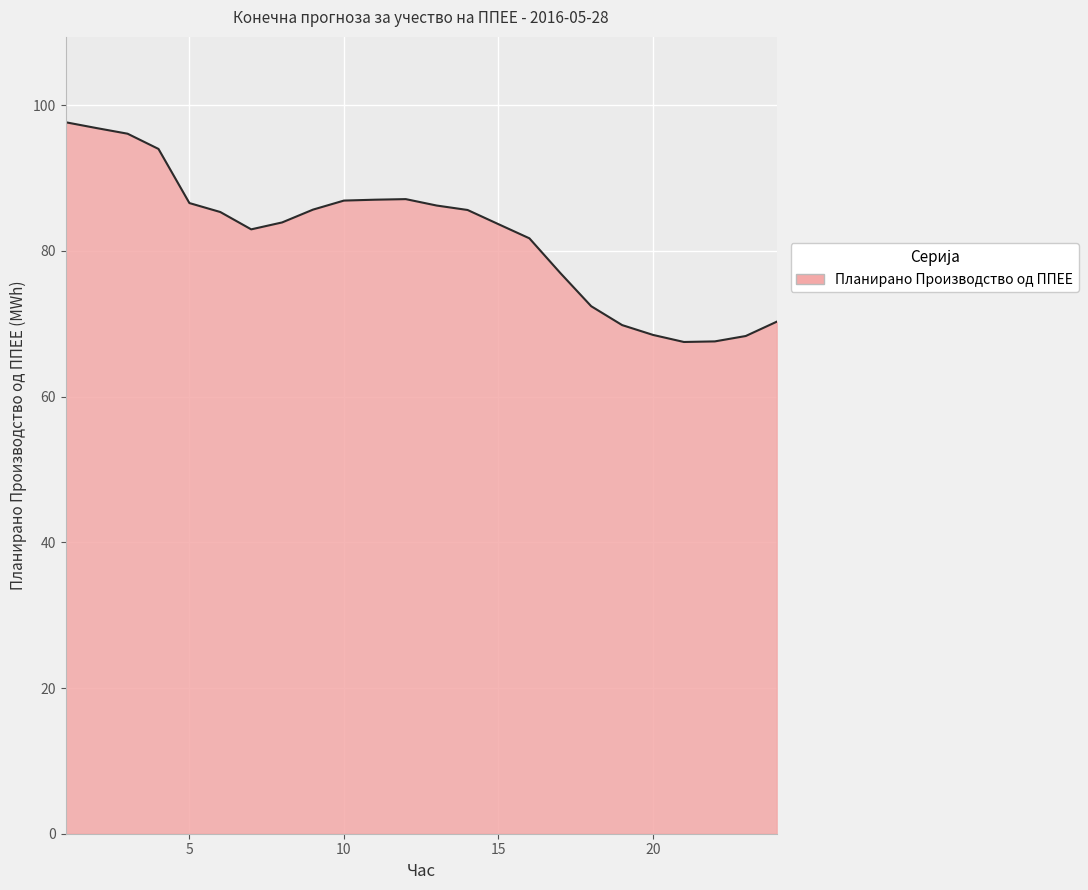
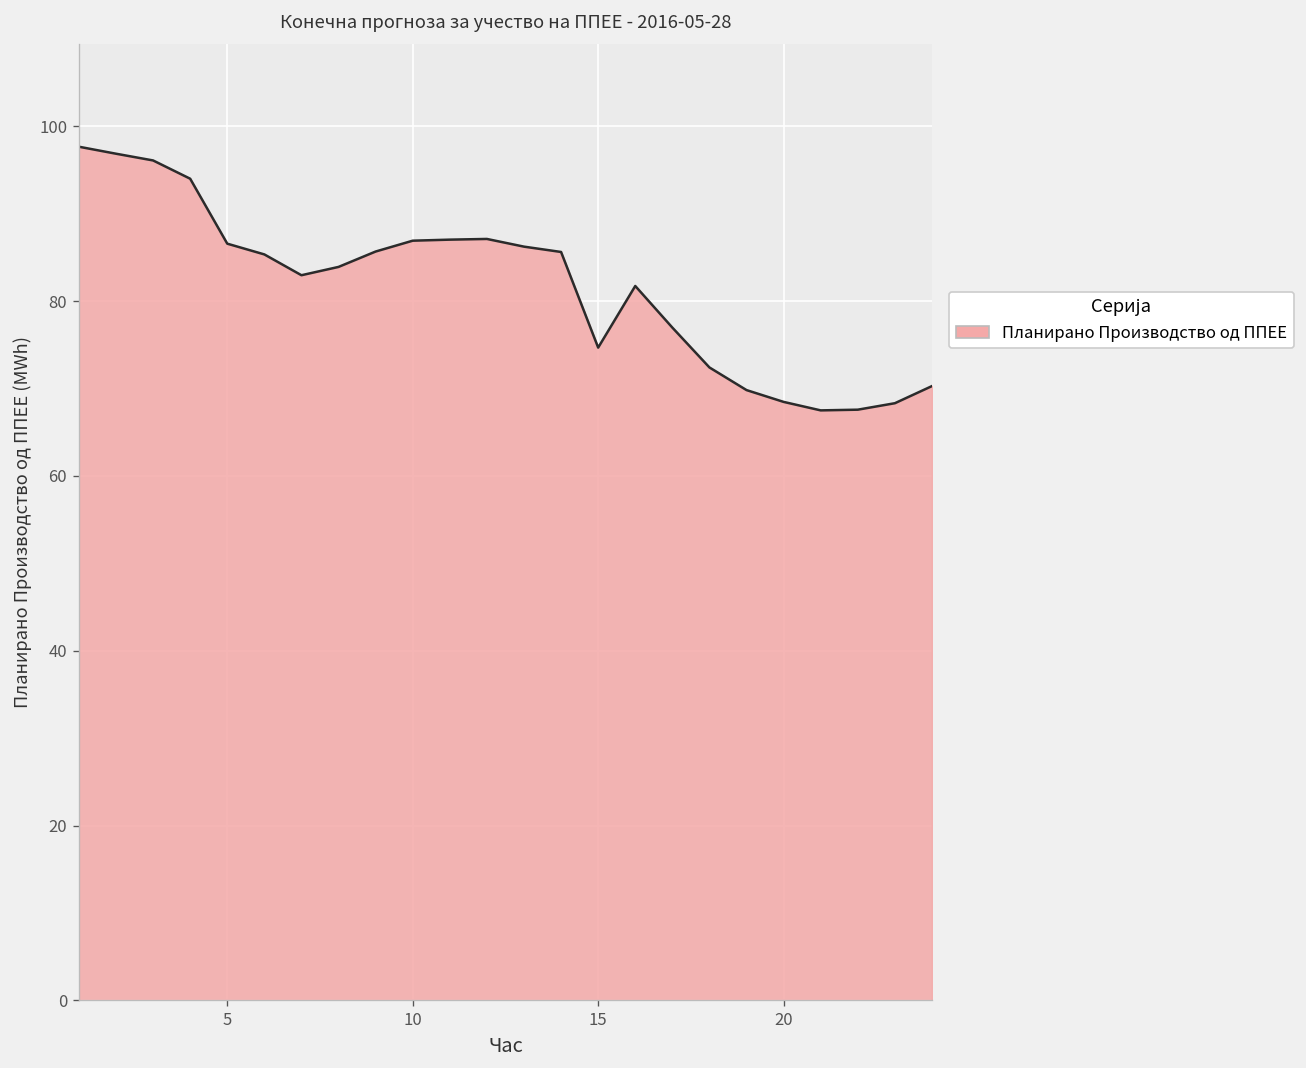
15: 84 -> 75
